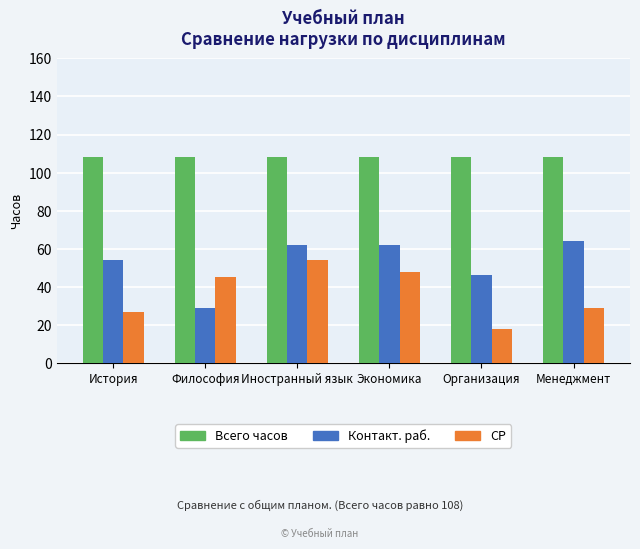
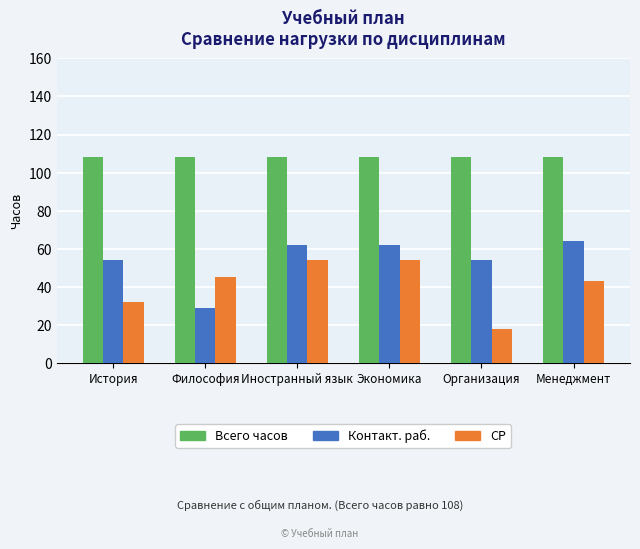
СР, История: 27 -> 32
СР, Экономика: 48 -> 54
Контакт. раб., Организация: 46 -> 54
СР, Менеджмент: 29 -> 43
